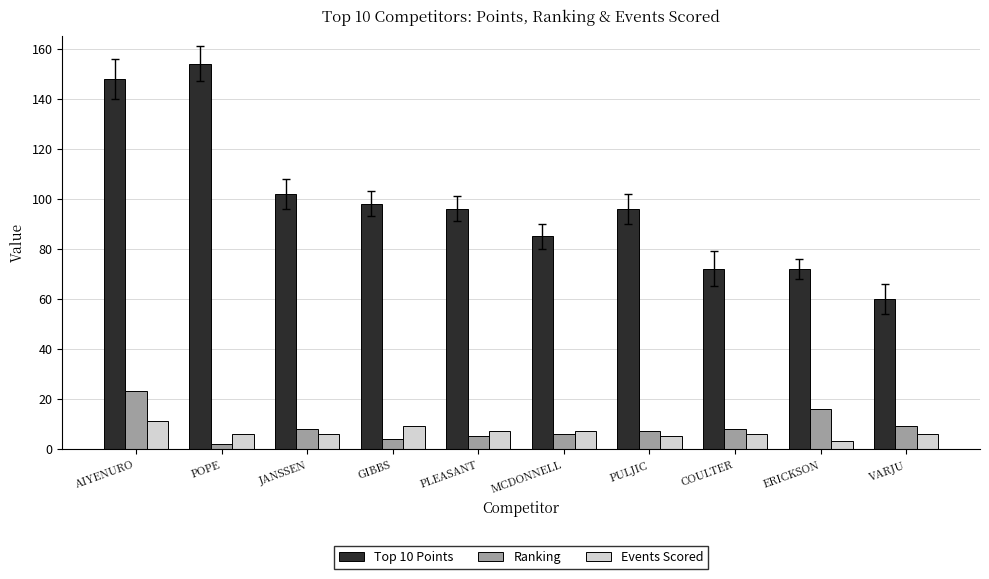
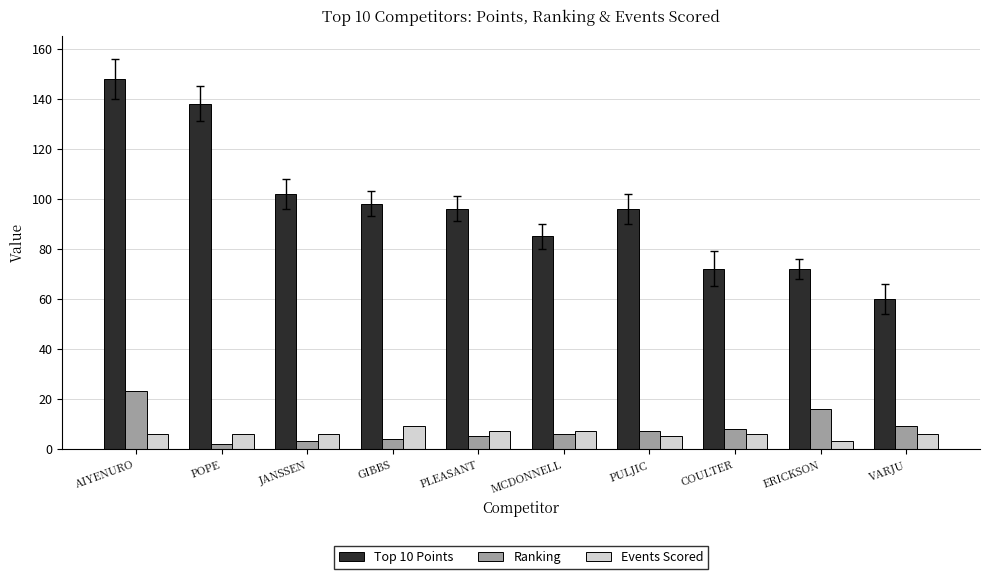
Events Scored, AIYENURO: 11 -> 6
Top 10 Points, POPE: 154 -> 138
Ranking, JANSSEN: 8 -> 3
